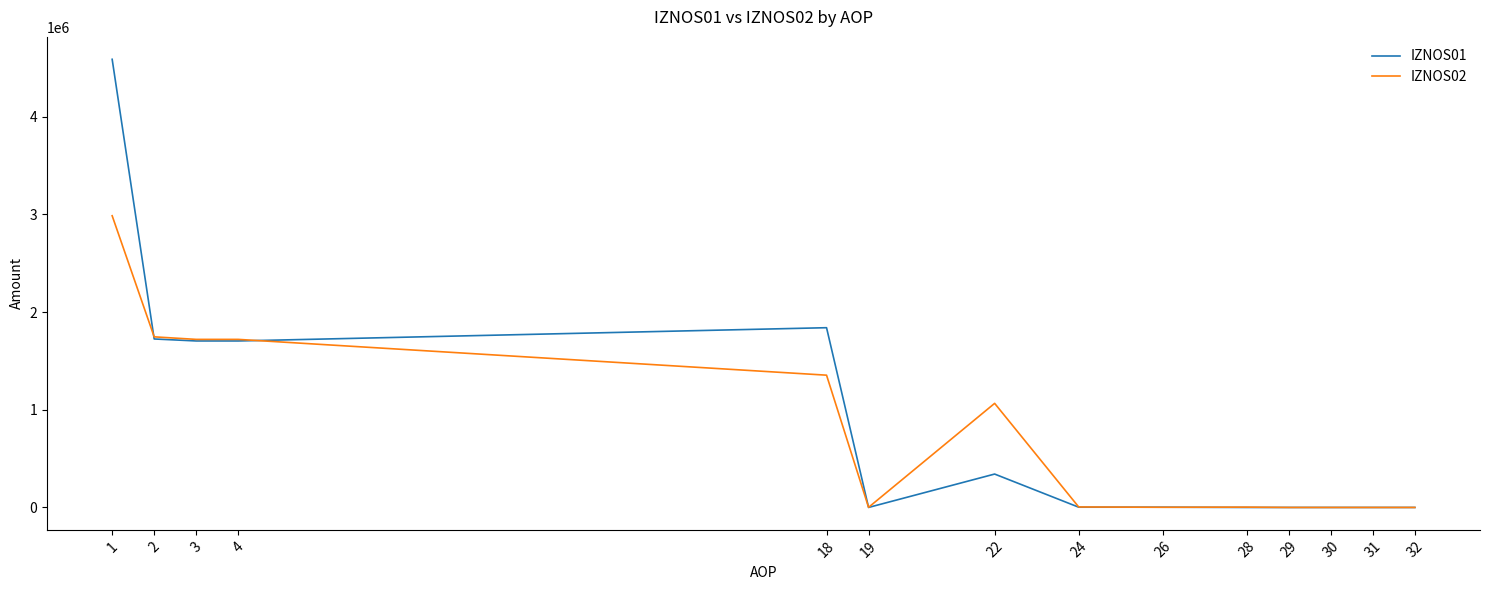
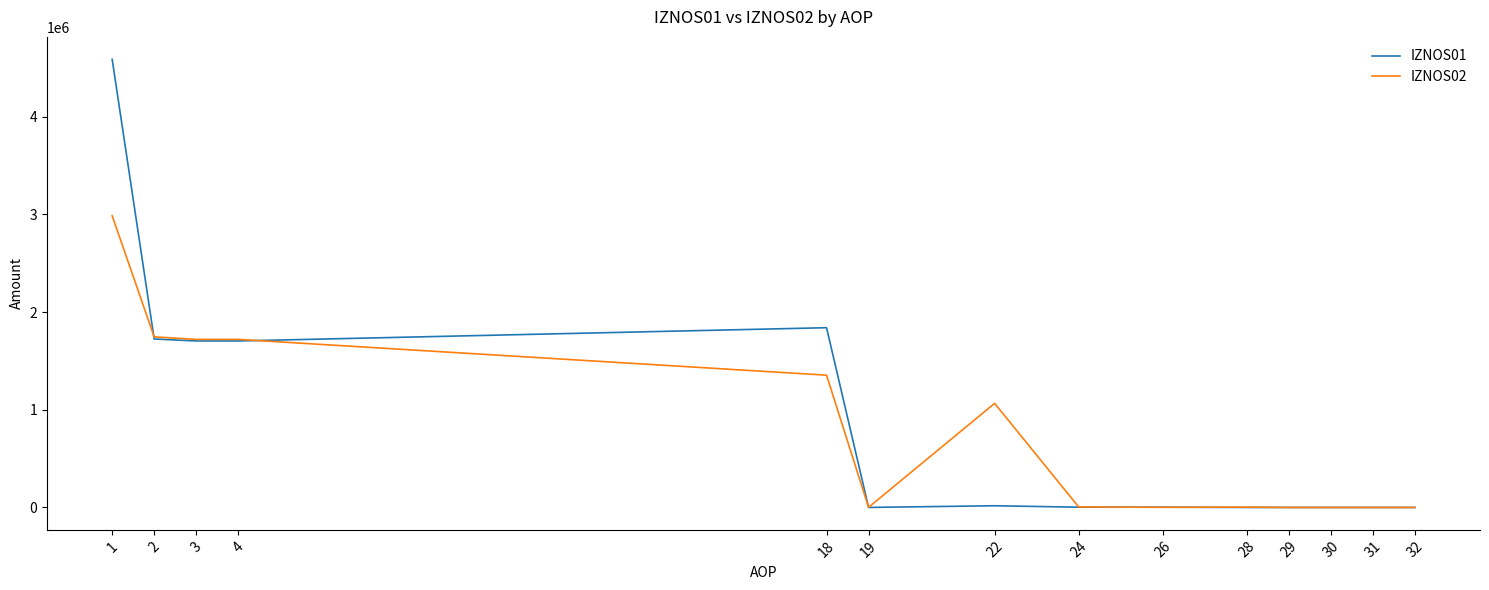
IZNOS01, 22: 300000 -> 0
